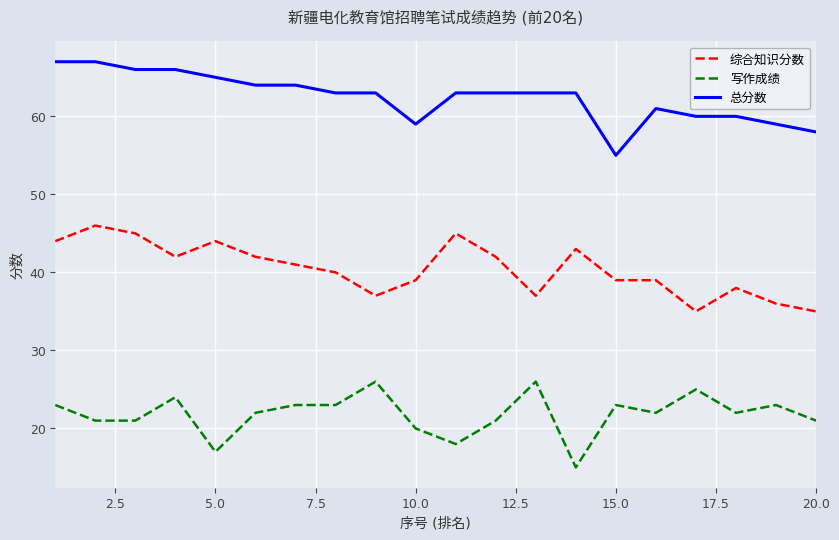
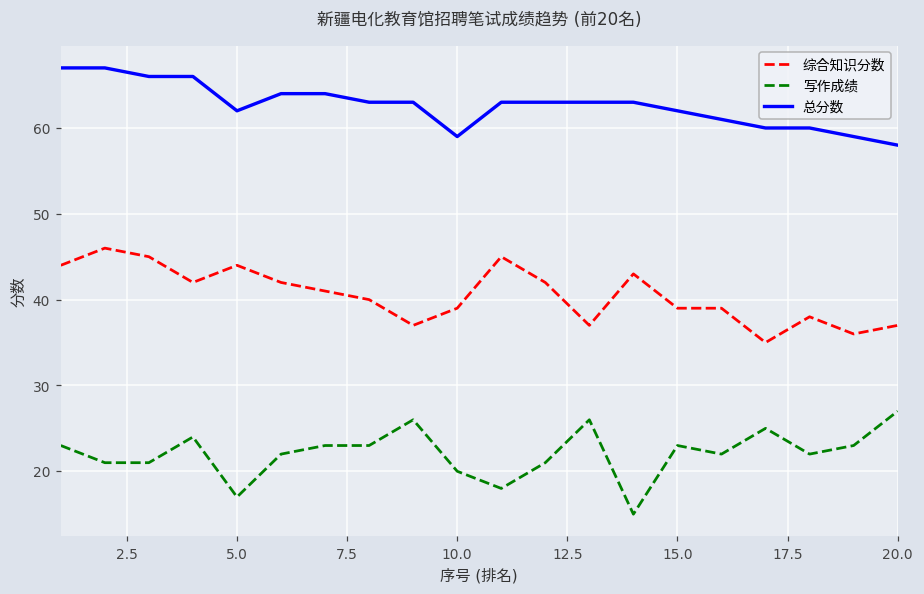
总分数, 5.0: 65 -> 62
总分数, 15.0: 55 -> 62
综合知识分数, 20.0: 35 -> 37
写作成绩, 20.0: 21 -> 27
